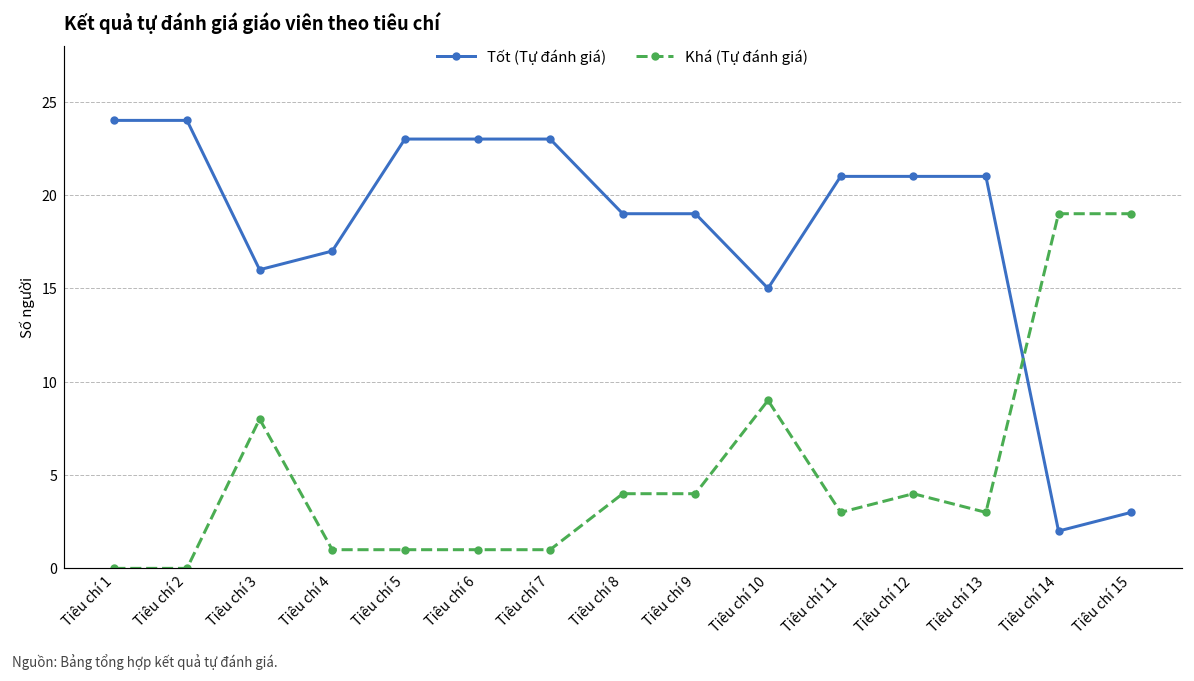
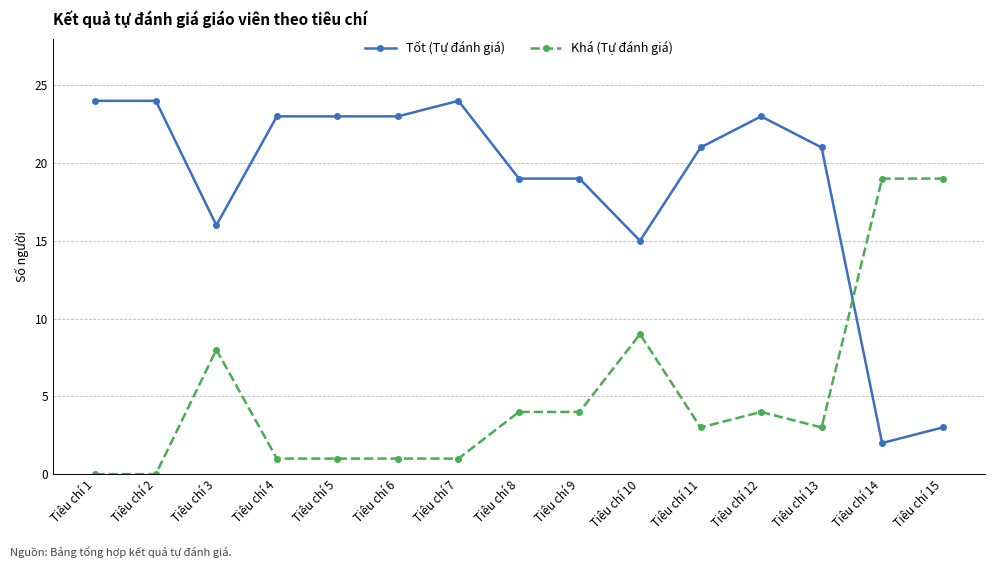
Tốt (Tự đánh giá), Tiêu chí 4: 17 -> 23
Tốt (Tự đánh giá), Tiêu chí 7: 23 -> 24
Tốt (Tự đánh giá), Tiêu chí 12: 21 -> 23
